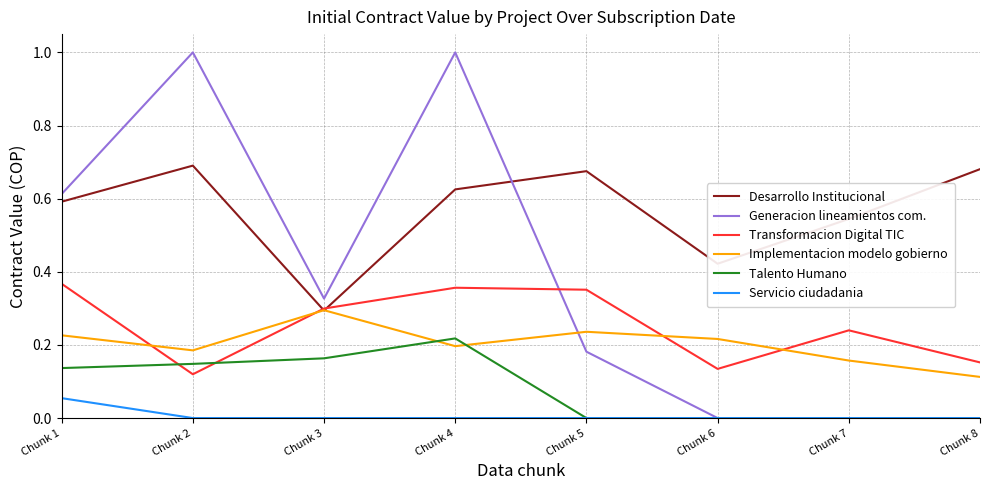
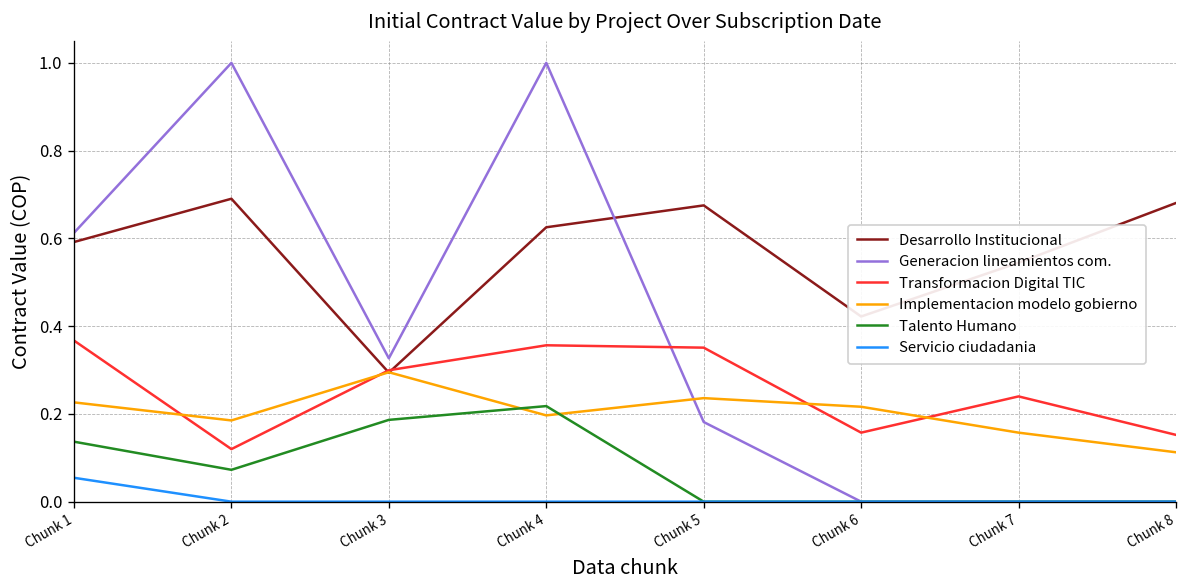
Talento Humano, Chunk 2: 0.15 -> 0.07
Talento Humano, Chunk 3: 0.16 -> 0.19
Transformacion Digital TIC, Chunk 6: 0.13 -> 0.16
